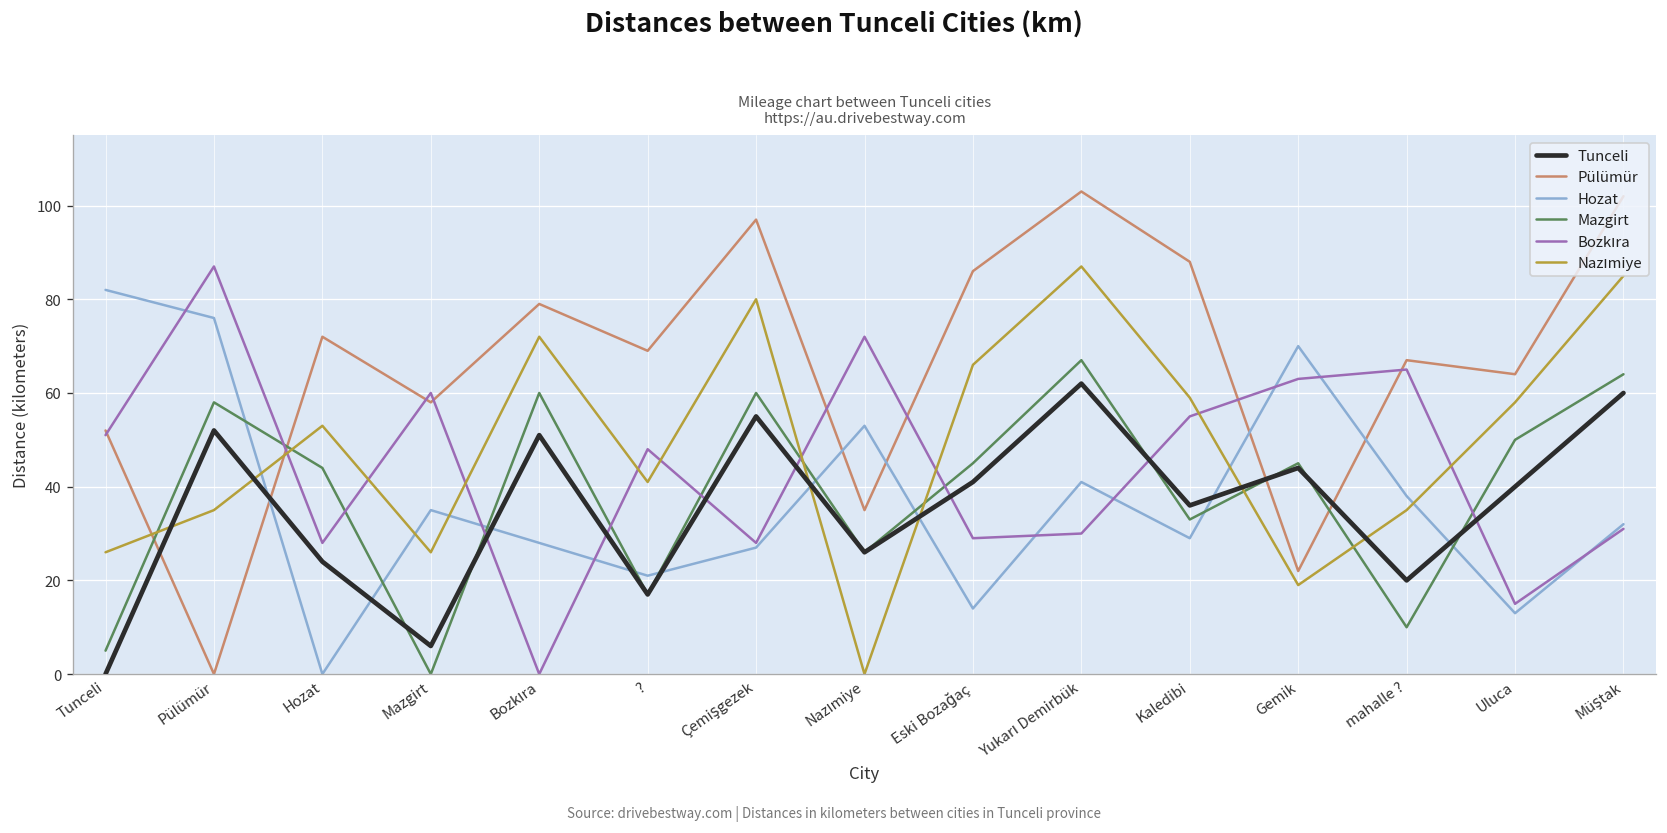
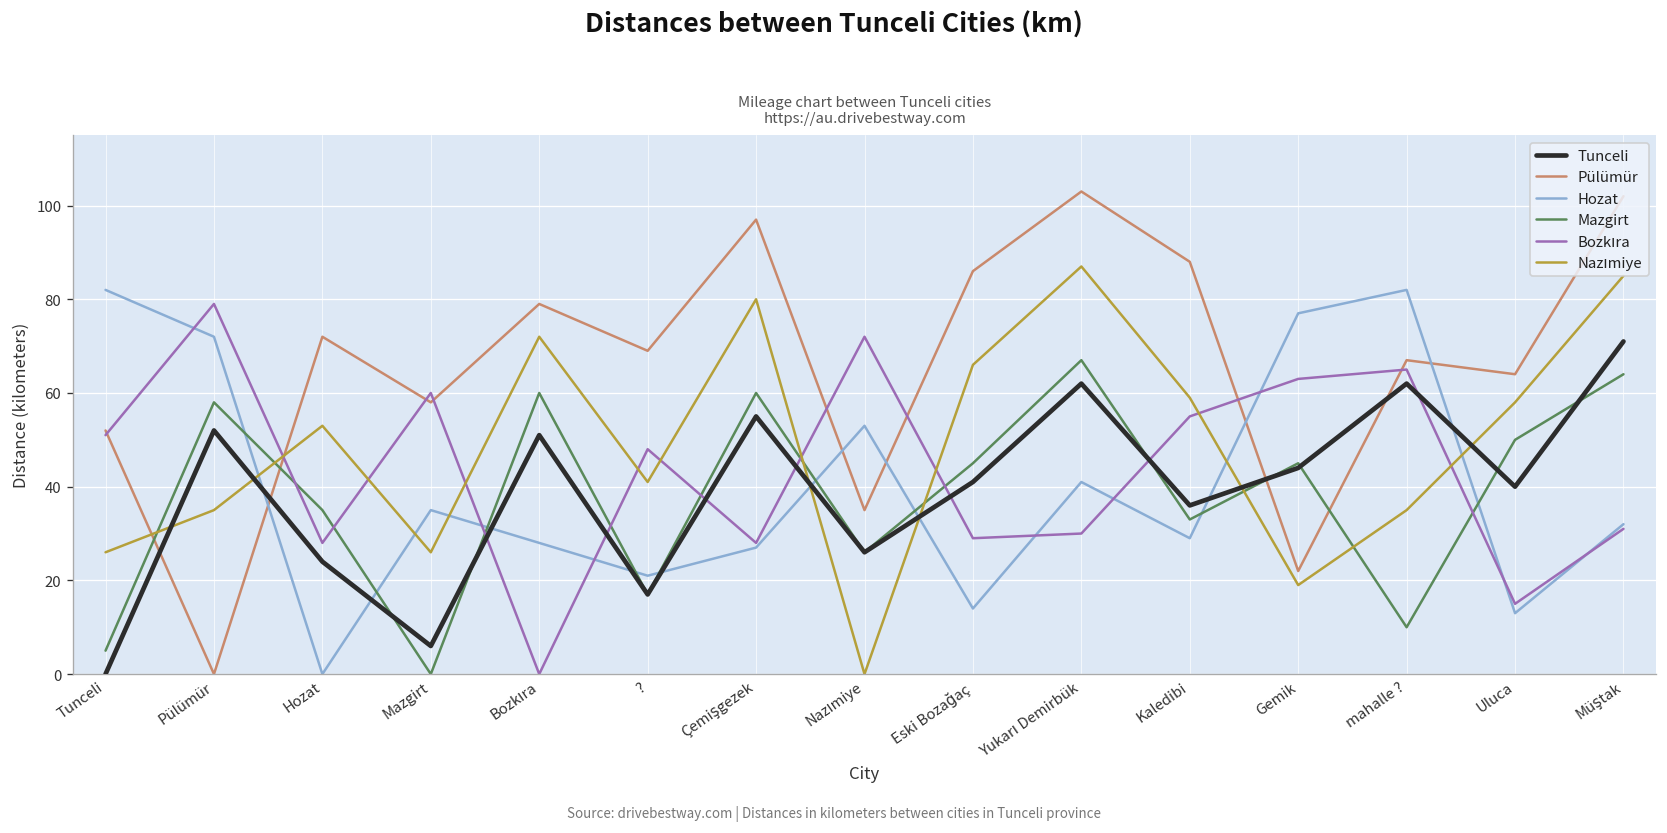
Hozat, Pülümür: 76 -> 72
Bozkıra, Pülümür: 87 -> 79
Mazgirt, Hozat: 44 -> 35
Hozat, Gemik: 70 -> 77
Tunceli, mahalle ?: 20 -> 62
Hozat, mahalle ?: 38 -> 82
Tunceli, Müştak: 60 -> 71
